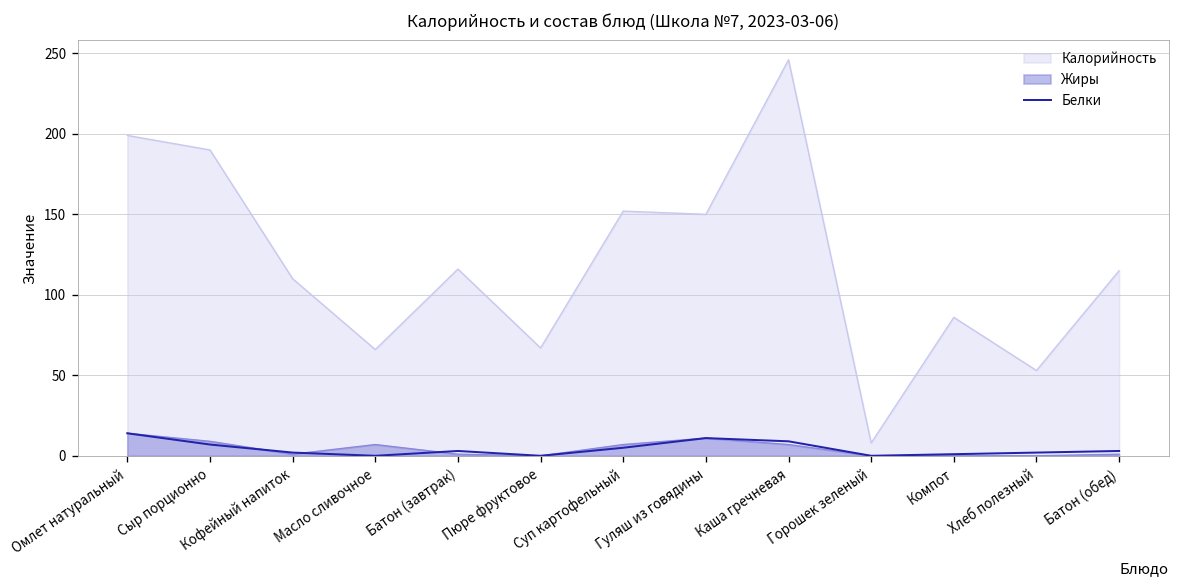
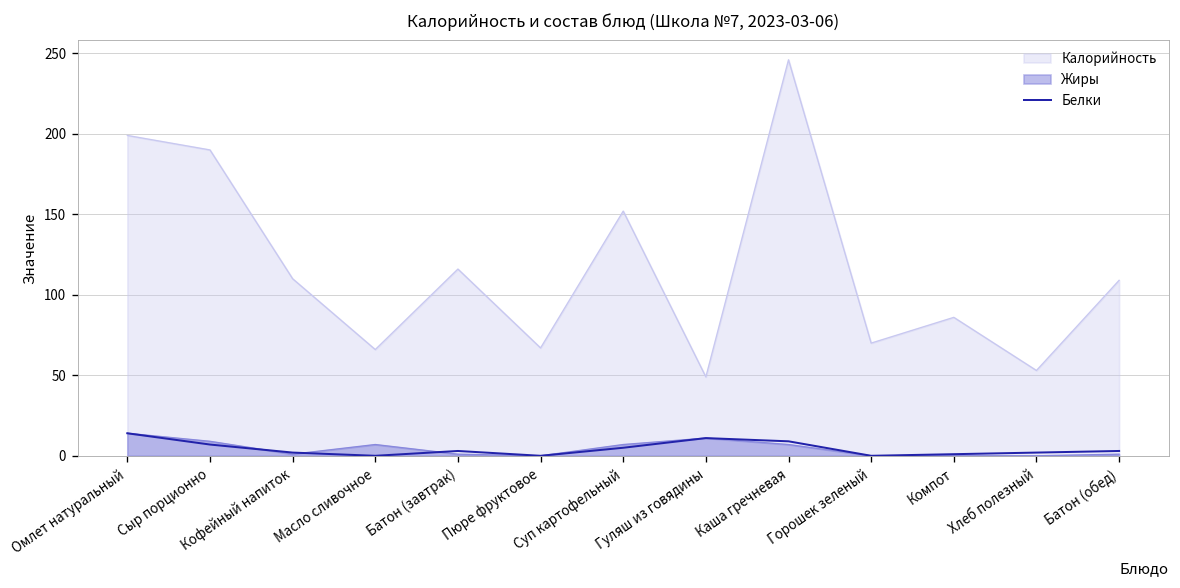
Калорийность, Гуляш из говядины: 150 -> 49
Калорийность, Горошек зеленый: 8 -> 70
Калорийность, Батон (обед): 115 -> 109
